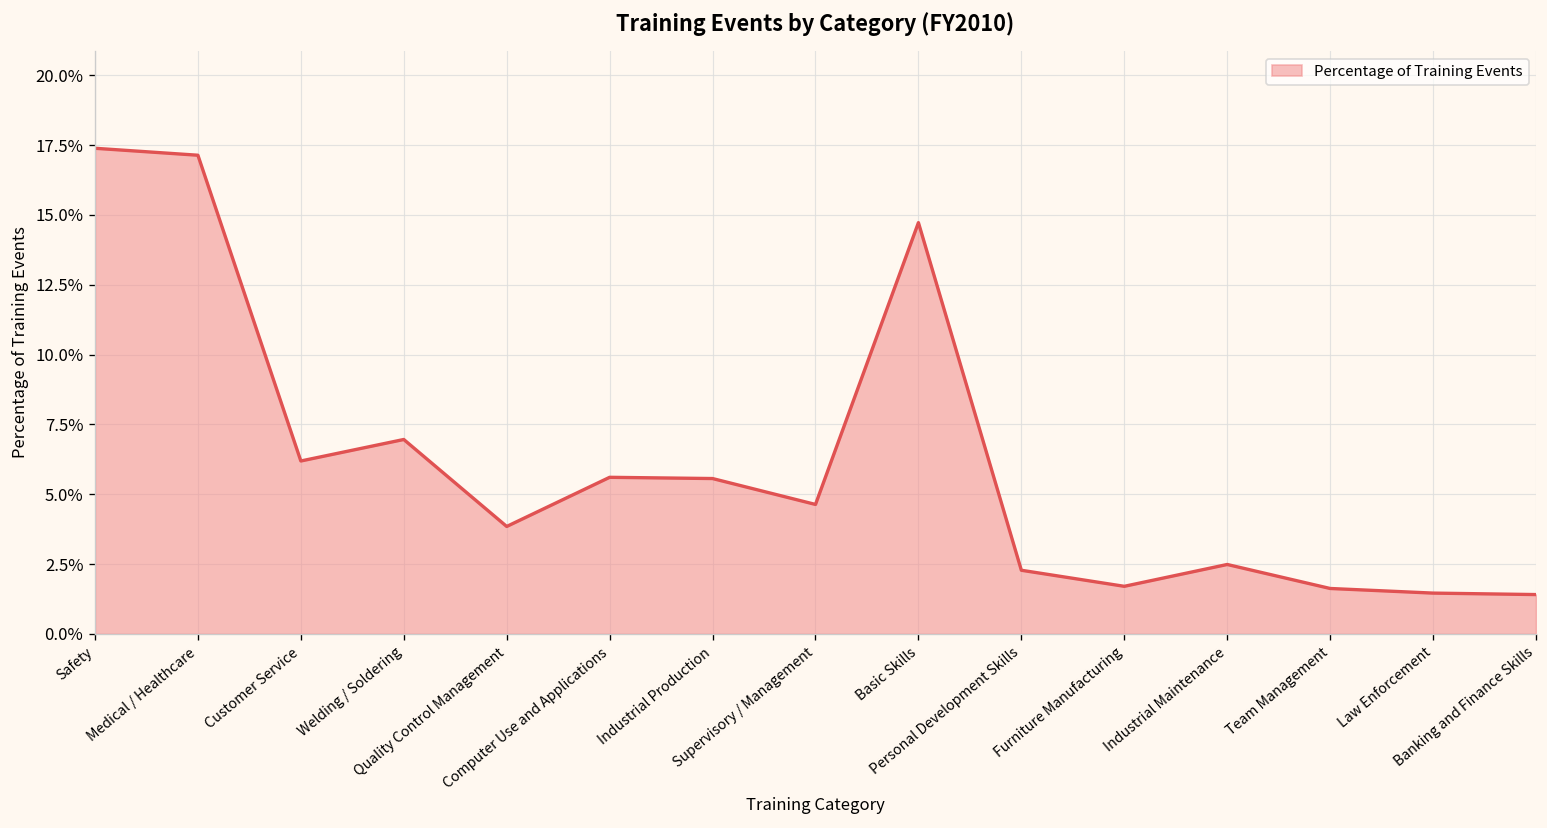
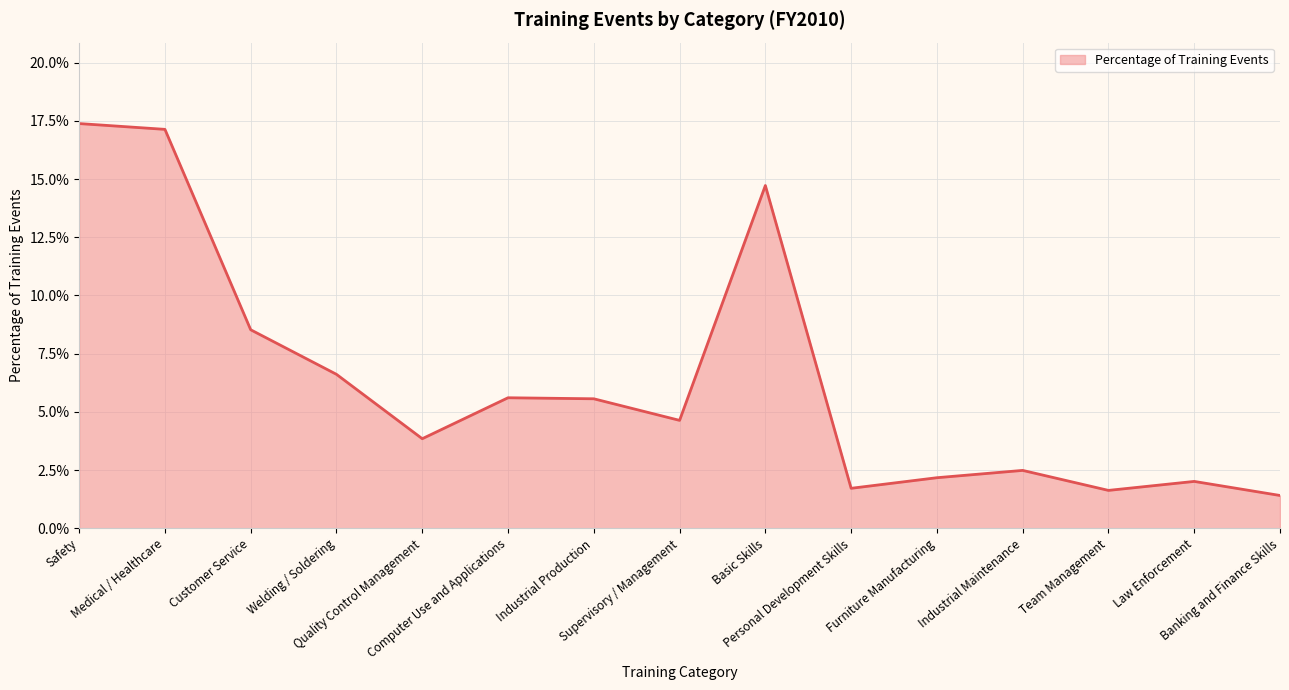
Customer Service: 6.2% -> 8.5%
Welding / Soldering: 7.0% -> 6.6%
Personal Development Skills: 2.3% -> 1.7%
Furniture Manufacturing: 1.7% -> 2.2%
Law Enforcement: 1.5% -> 2.0%
